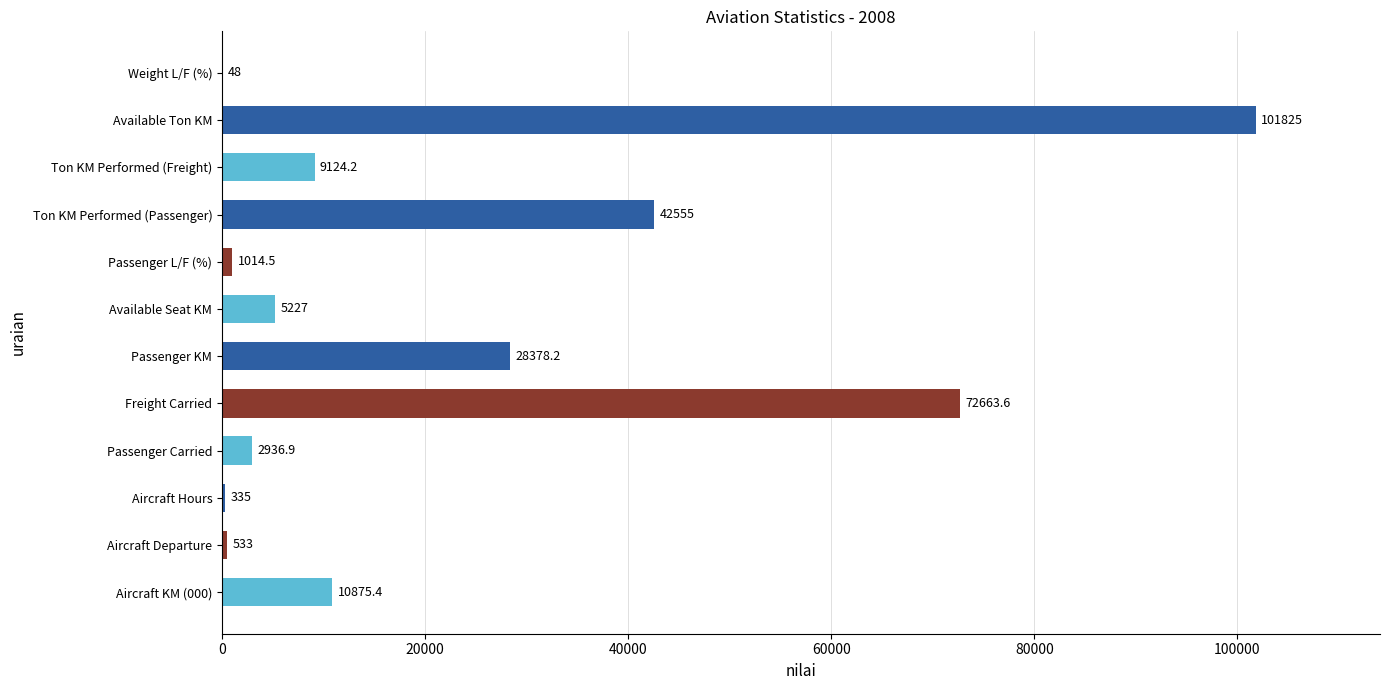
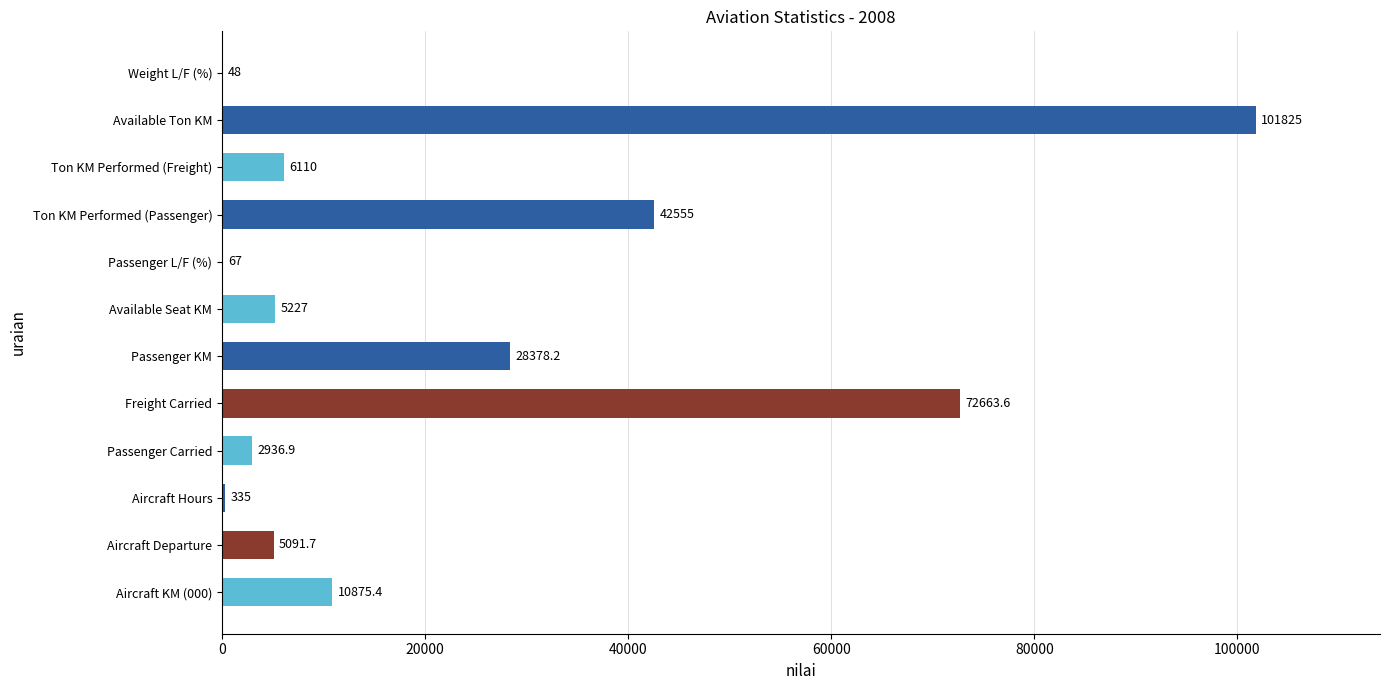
Ton KM Performed (Freight): 9124.2 -> 6110
Passenger L/F (%): 1014.5 -> 67
Aircraft Departure: 533 -> 5091.7
